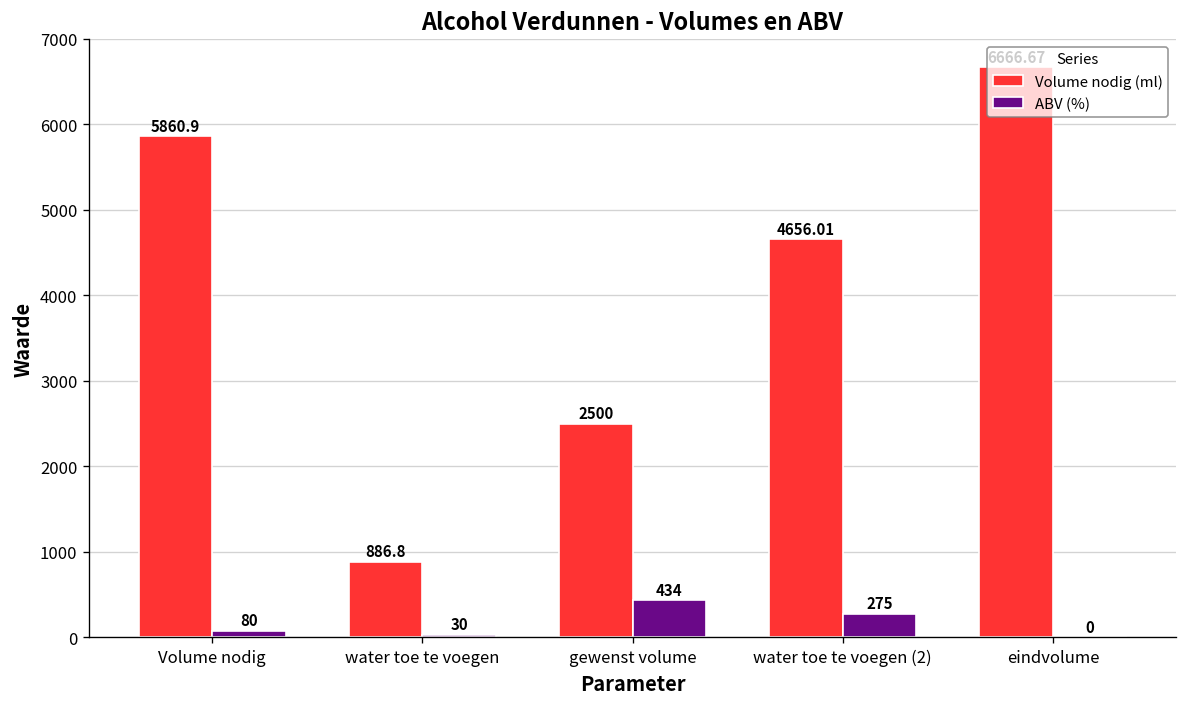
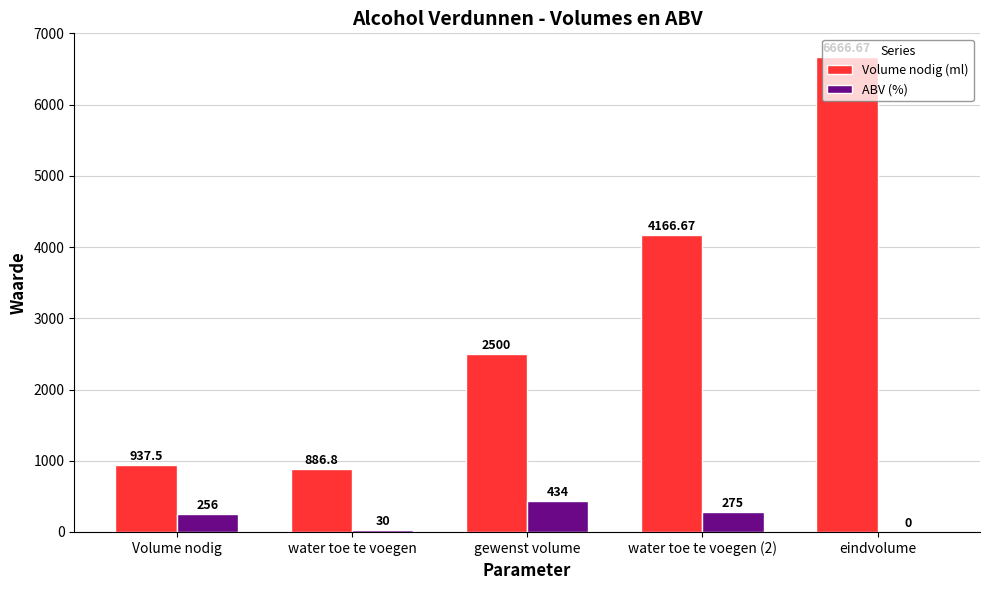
Volume nodig (ml), Volume nodig: 5860.9 -> 937.5
ABV (%), Volume nodig: 80 -> 256
Volume nodig (ml), water toe te voegen (2): 4656.01 -> 4166.67
